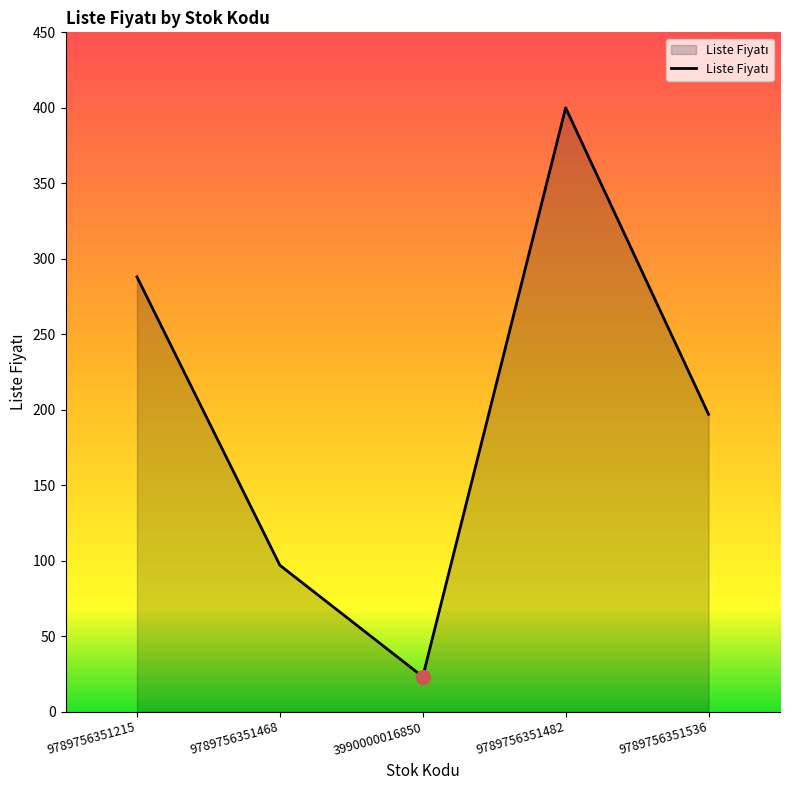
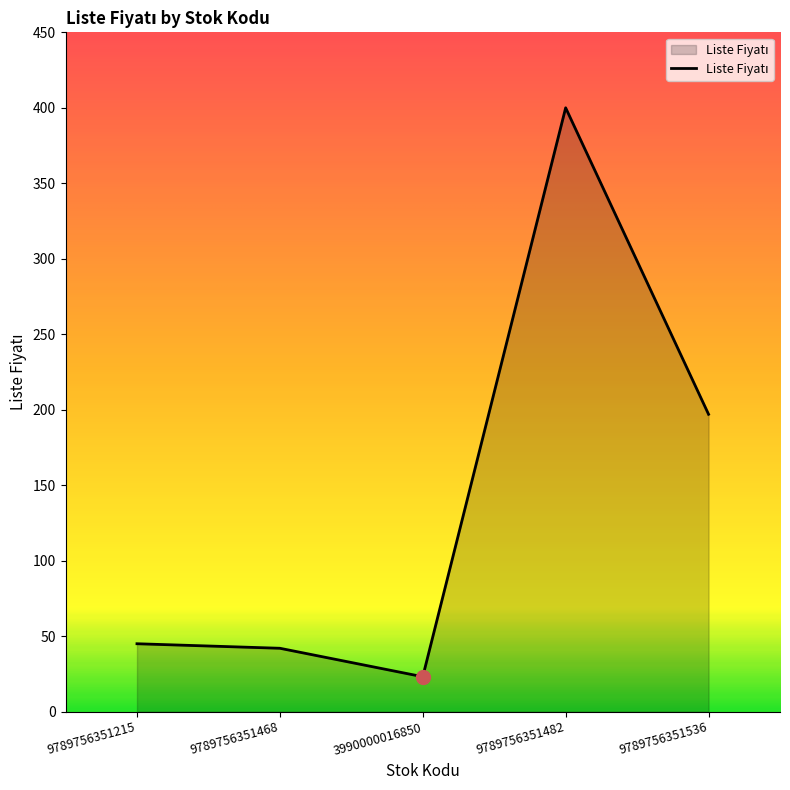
Liste Fiyatı, 9789756351215: 288 -> 45
Liste Fiyatı, 9789756351468: 97 -> 42
